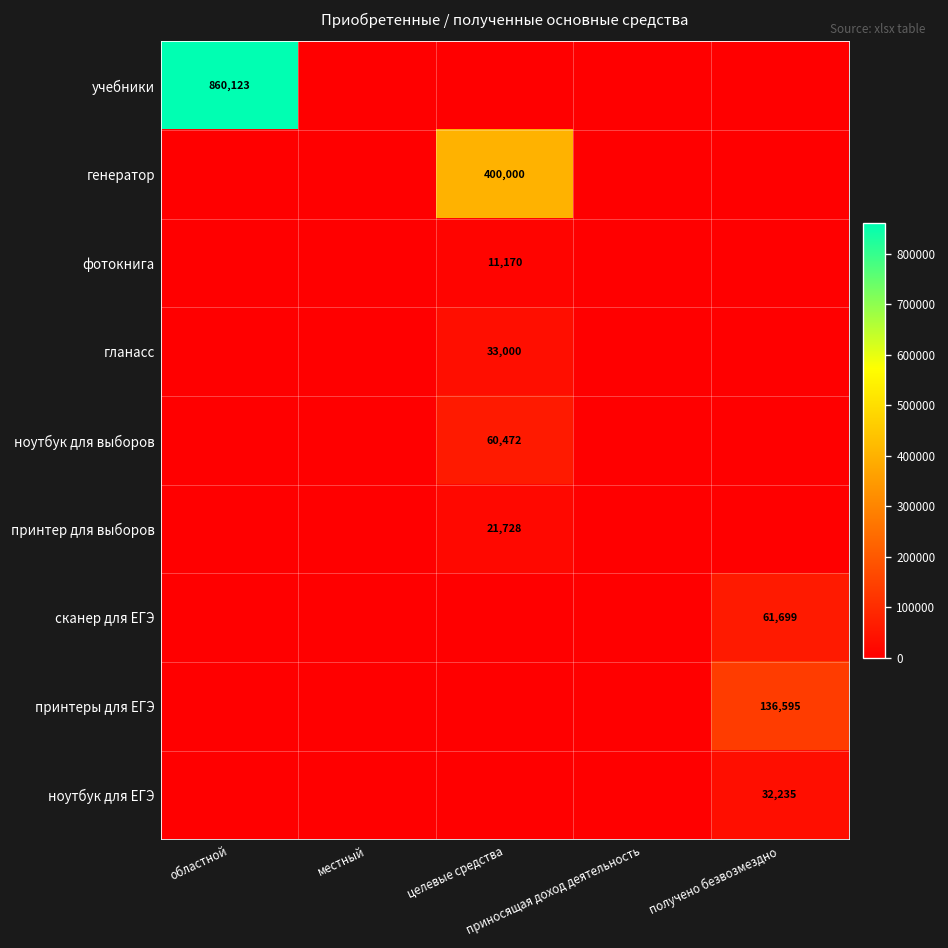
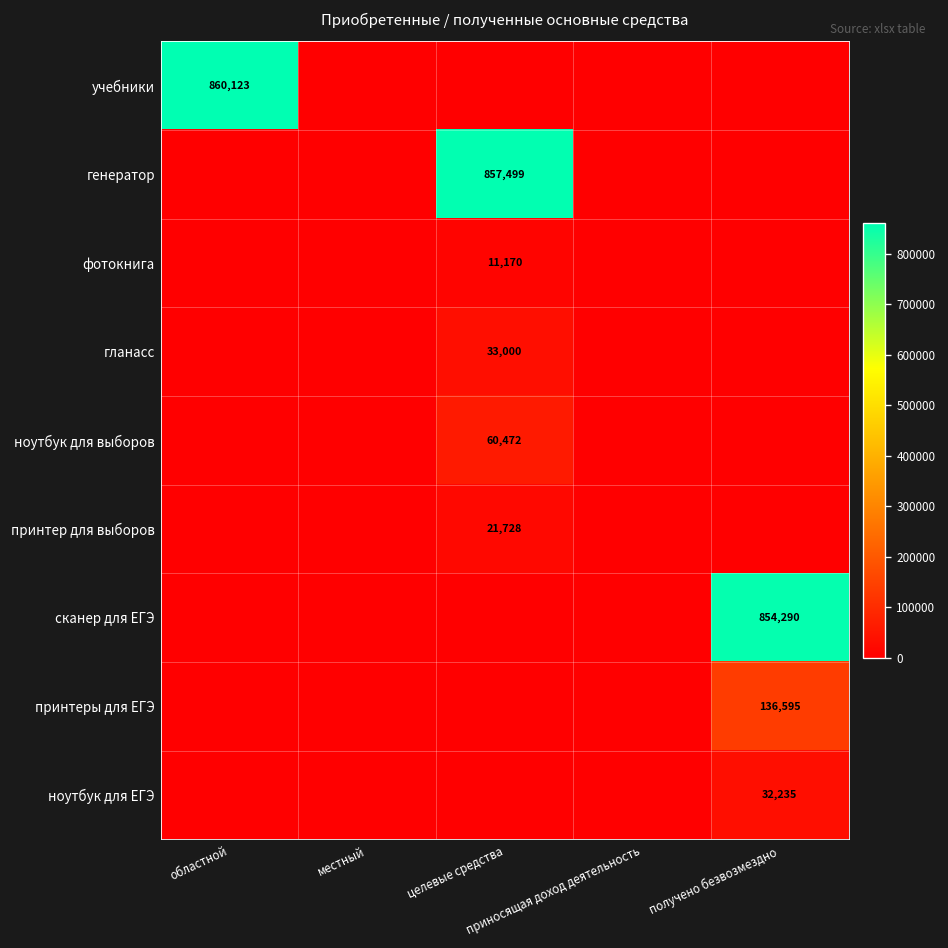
генератор, целевые средства: 400,000 -> 857,499
сканер для ЕГЭ, получено безвозмездно: 61,699 -> 854,290
